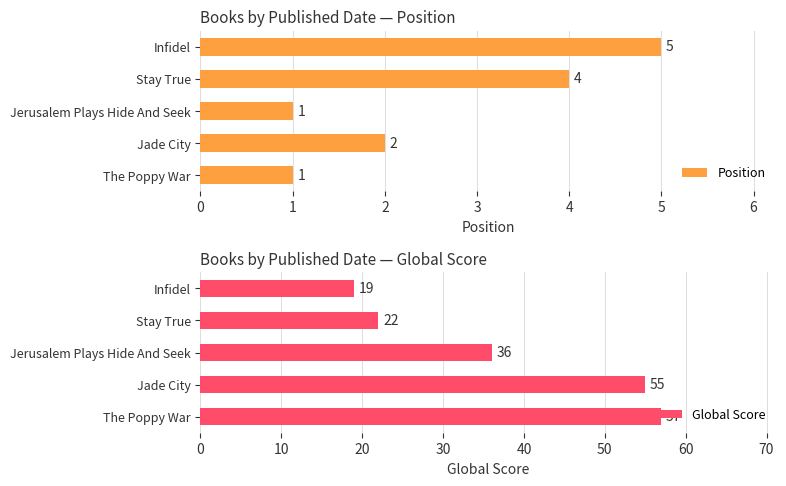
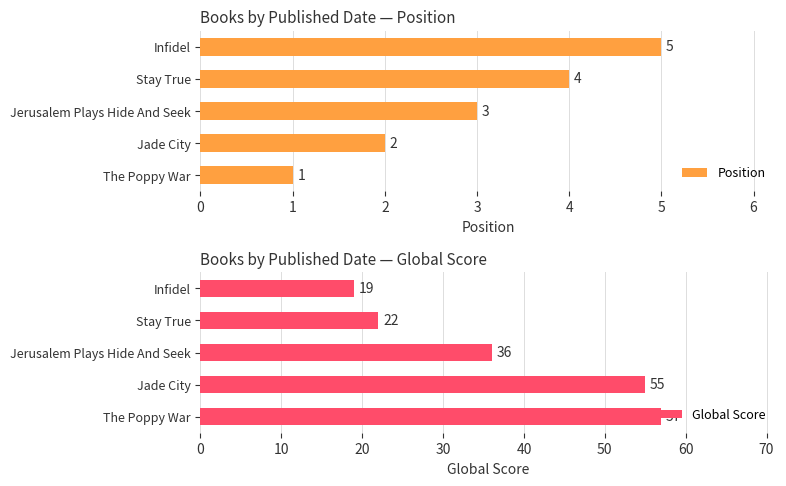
Books by Published Date — Position, Jerusalem Plays Hide And Seek: 1 -> 3
